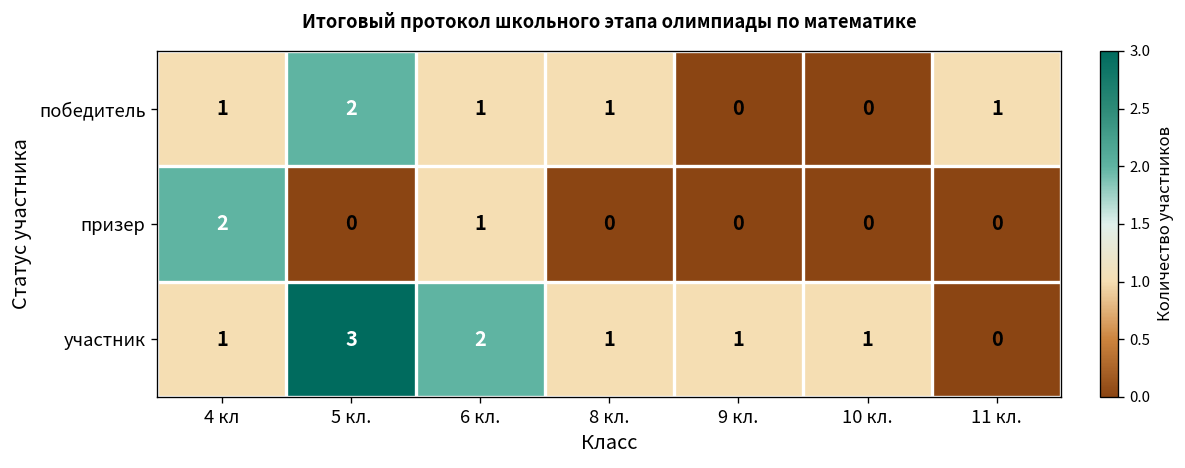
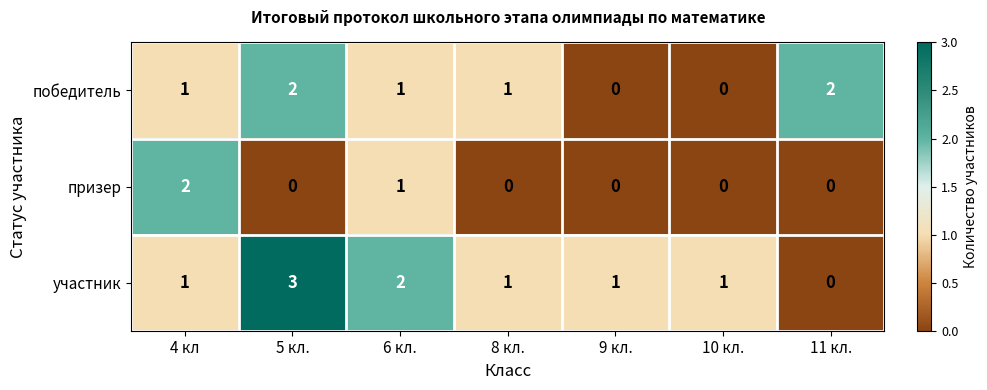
победитель, 11 кл.: 1 -> 2
